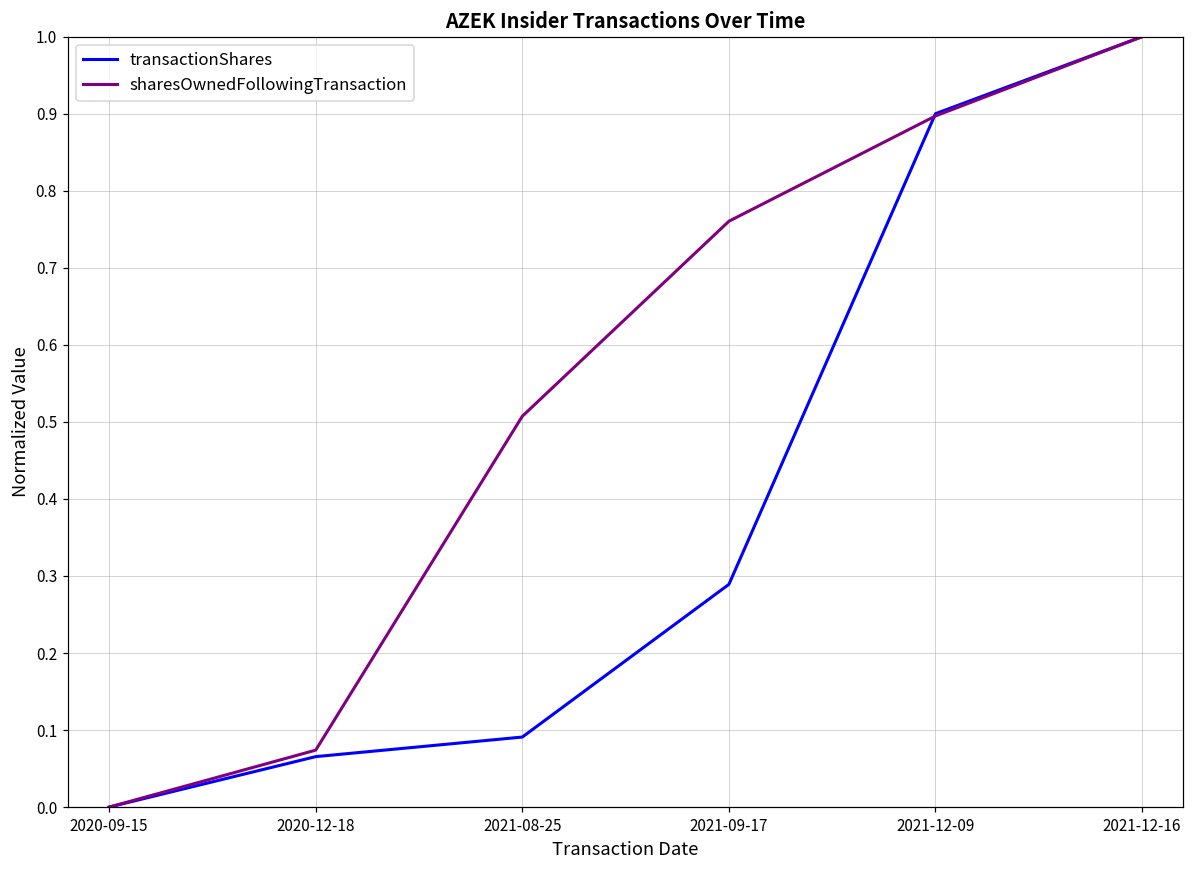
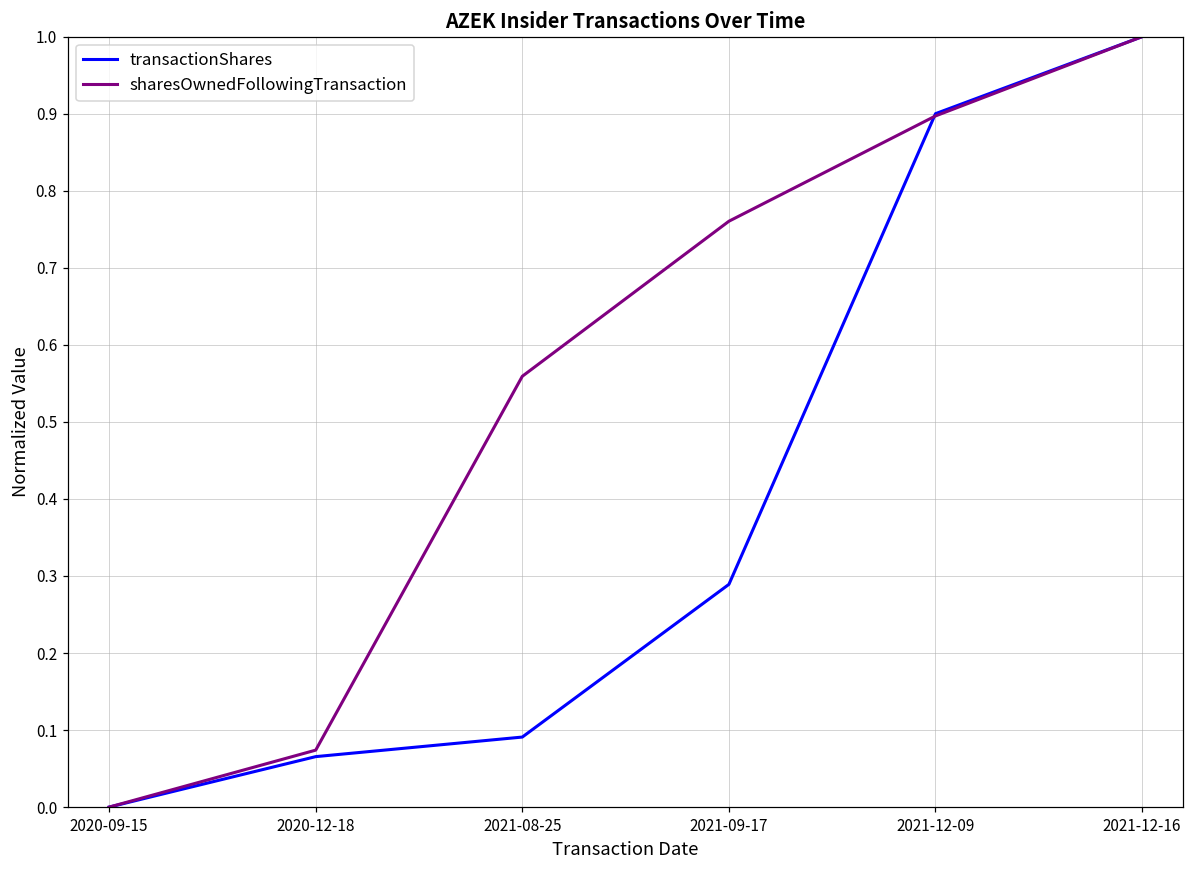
sharesOwnedFollowingTransaction, 2021-08-25: 0.51 -> 0.56
